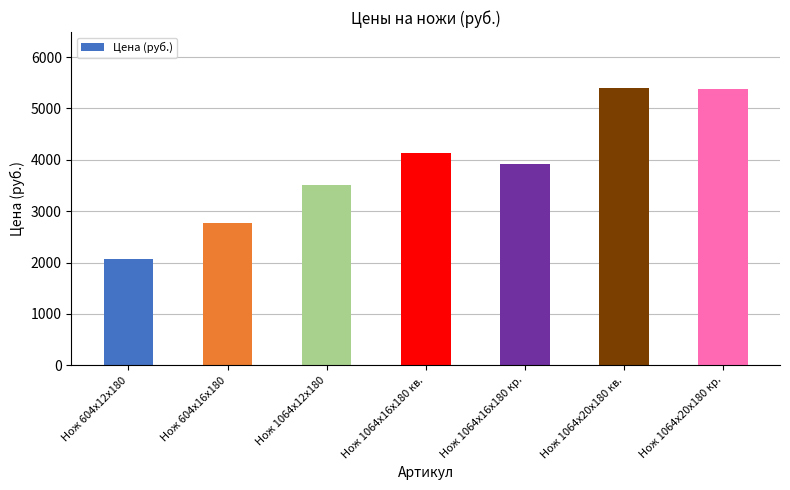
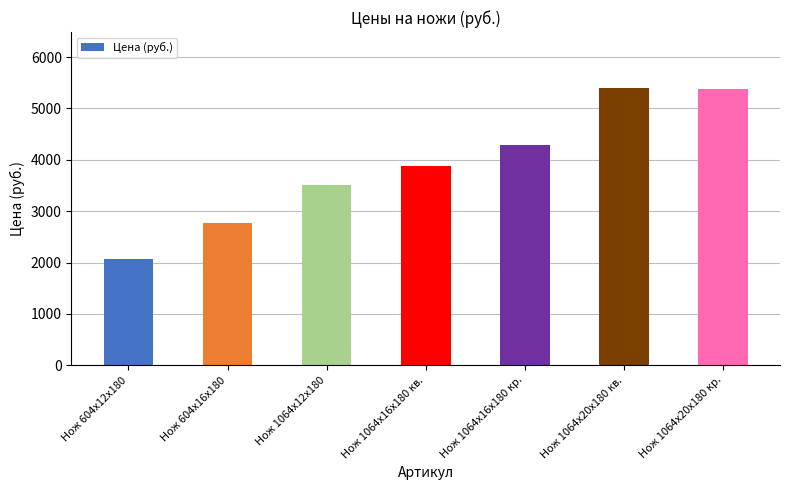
Нож 1064х16х180 кв.: 4100 -> 3900
Нож 1064х16х180 кр.: 3900 -> 4300
